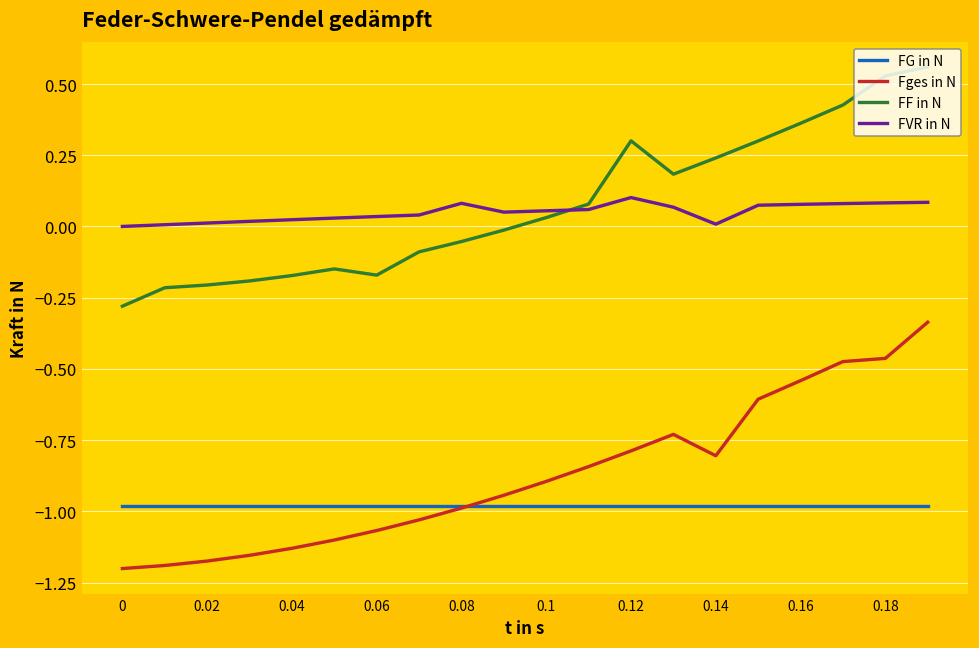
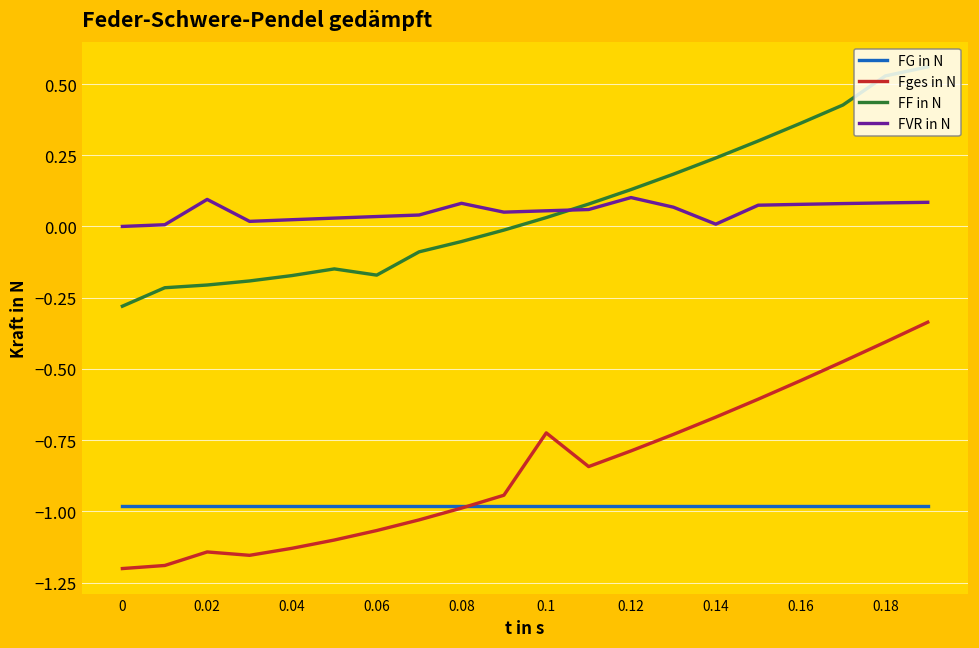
Fges in N, 0.02: -1.17 -> -1.14
FVR in N, 0.02: 0.01 -> 0.09
Fges in N, 0.1: -0.90 -> -0.72
FF in N, 0.12: 0.30 -> 0.13
Fges in N, 0.14: -0.81 -> -0.67
Fges in N, 0.18: -0.46 -> -0.41
